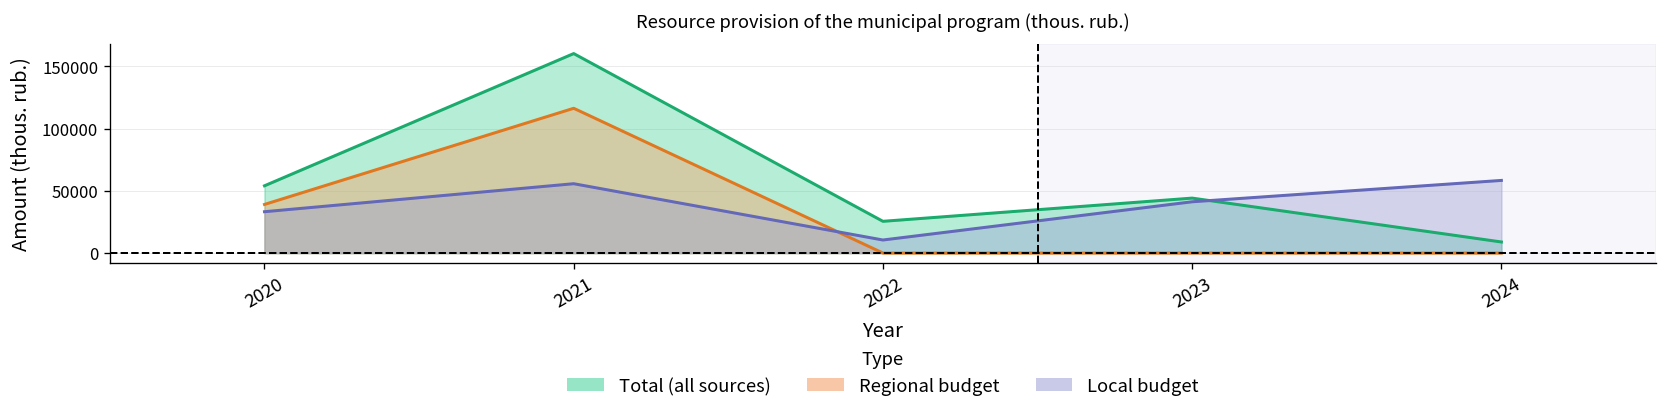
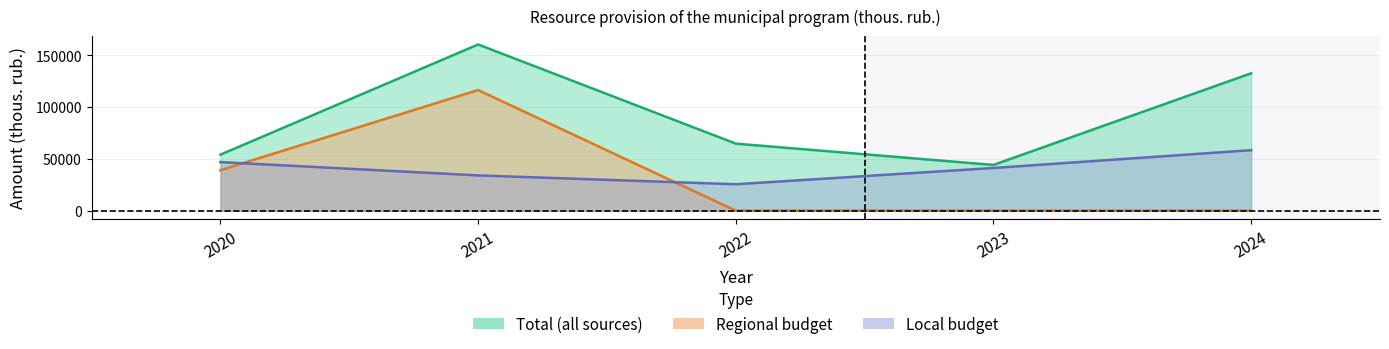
Local budget, 2020: 33000 -> 47000
Local budget, 2021: 56000 -> 34000
Total (all sources), 2022: 25000 -> 65000
Local budget, 2022: 10000 -> 25000
Total (all sources), 2024: 9000 -> 132000
